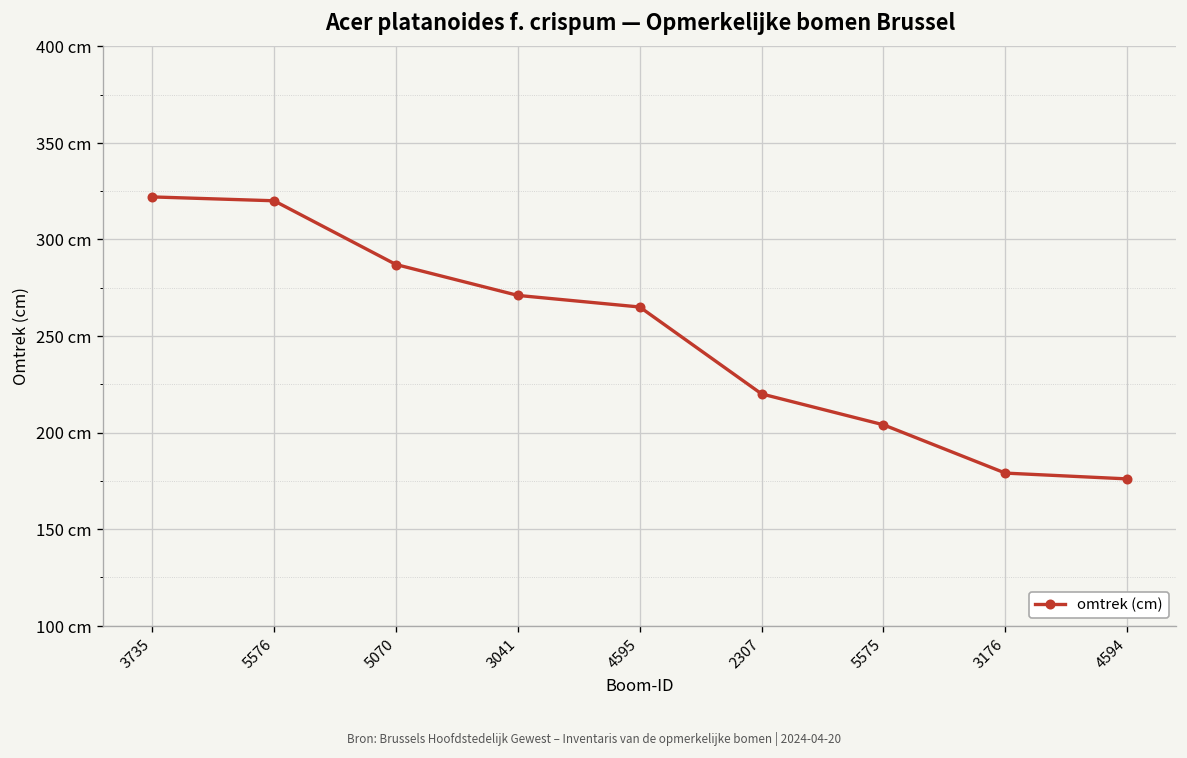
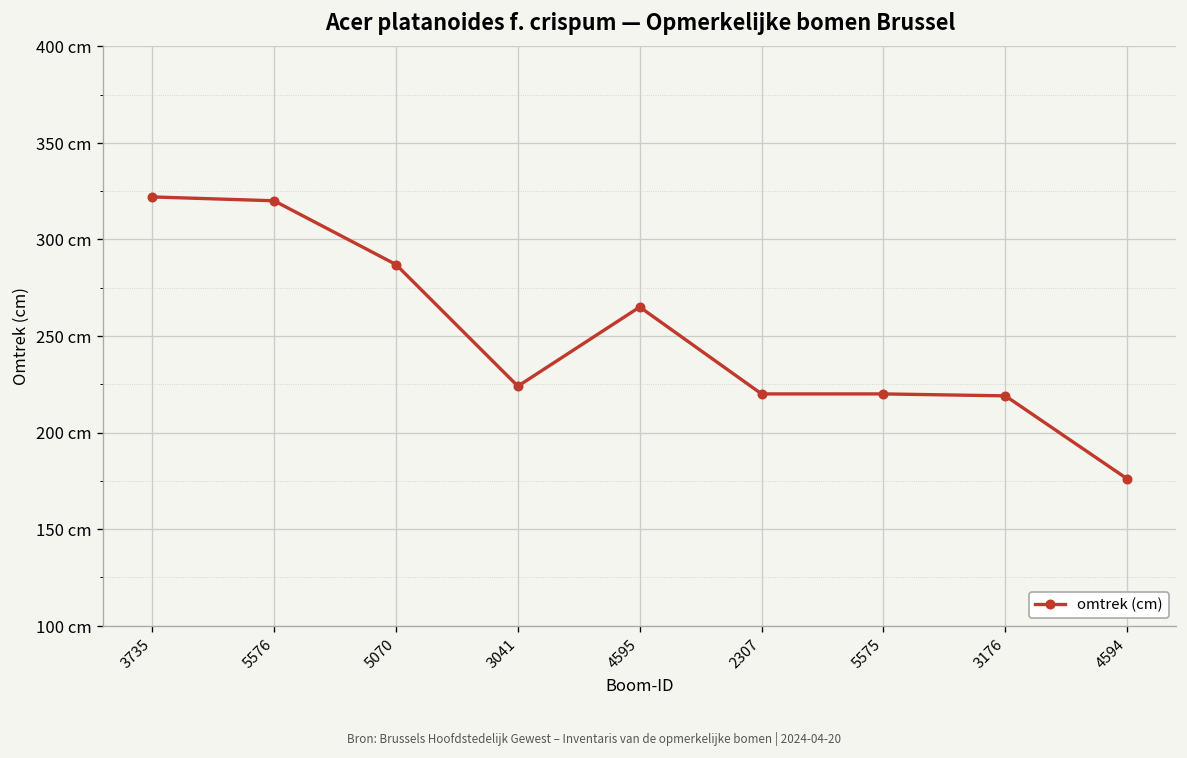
3041: 271 cm -> 224 cm
5575: 204 cm -> 220 cm
3176: 179 cm -> 219 cm
